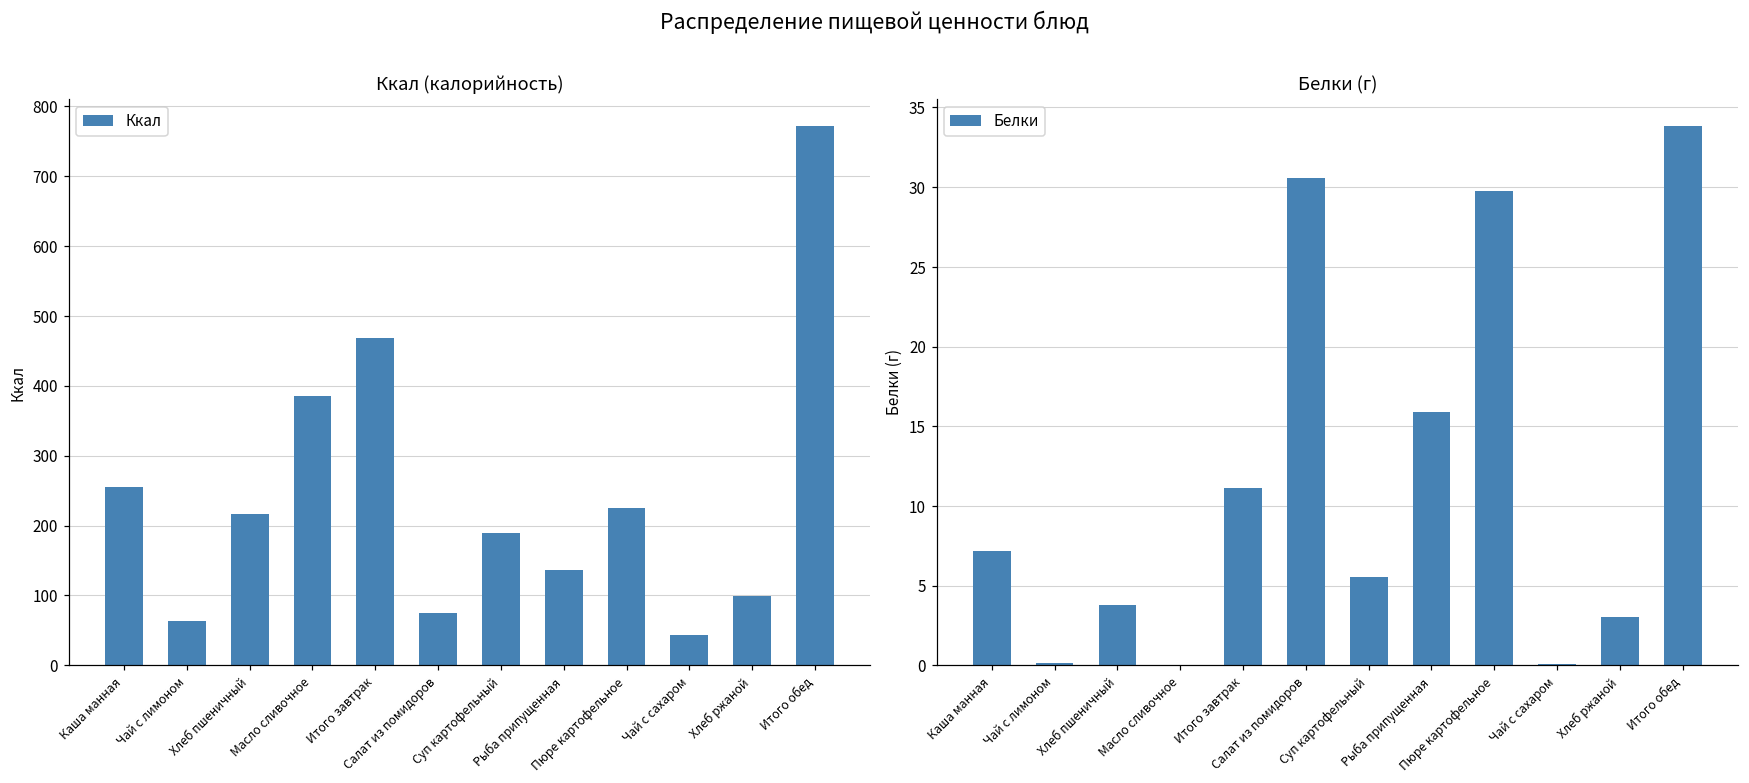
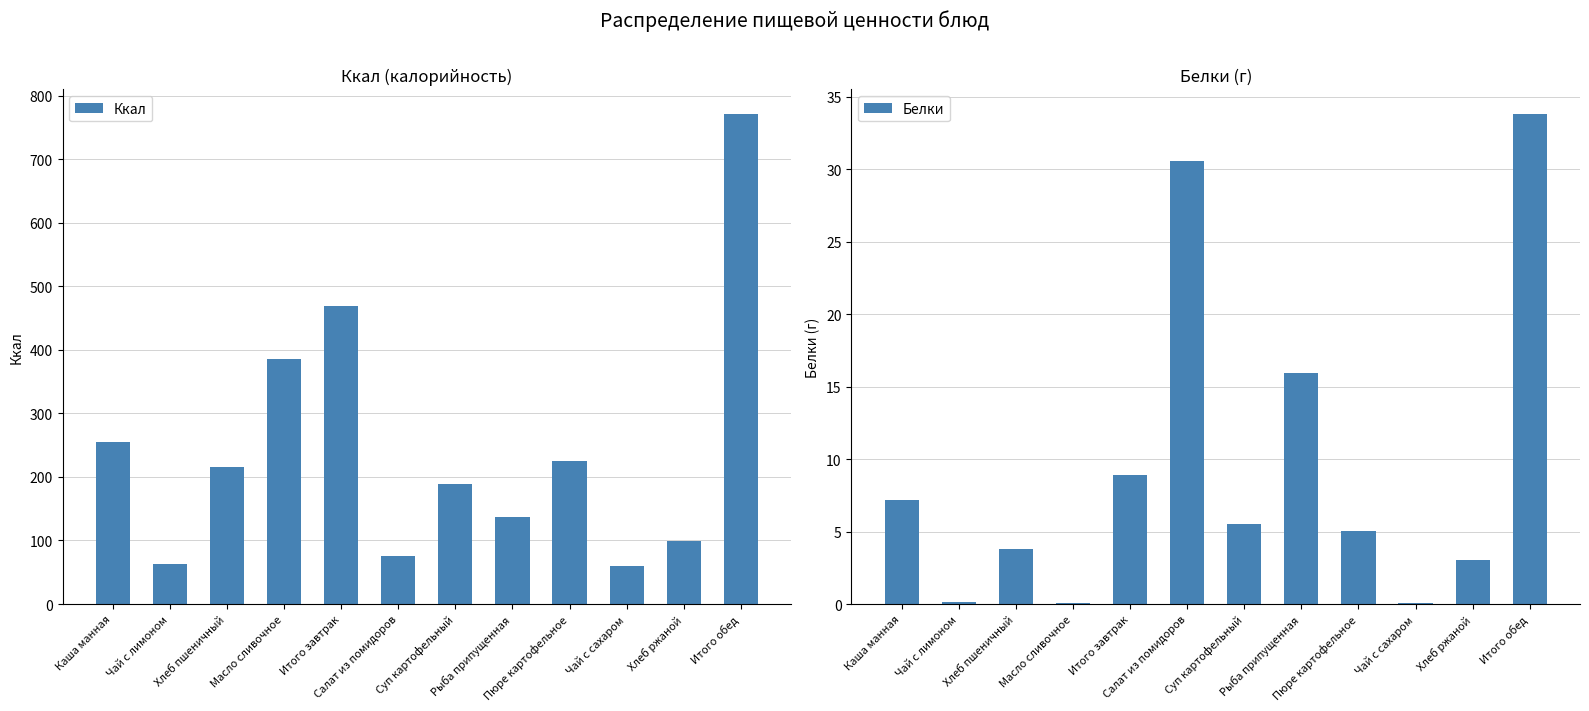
Ккал (калорийность), Чай с сахаром: 40 -> 60
Белки (г), Итого завтрак: 11.1 -> 8.9
Белки (г), Пюре картофельное: 29.8 -> 5.0
